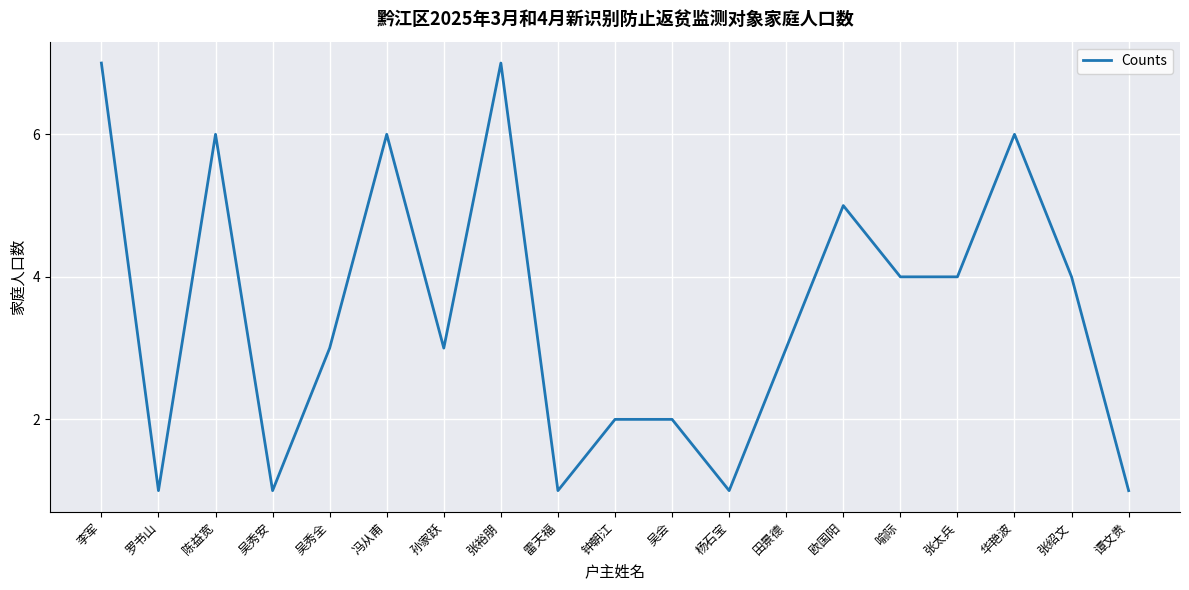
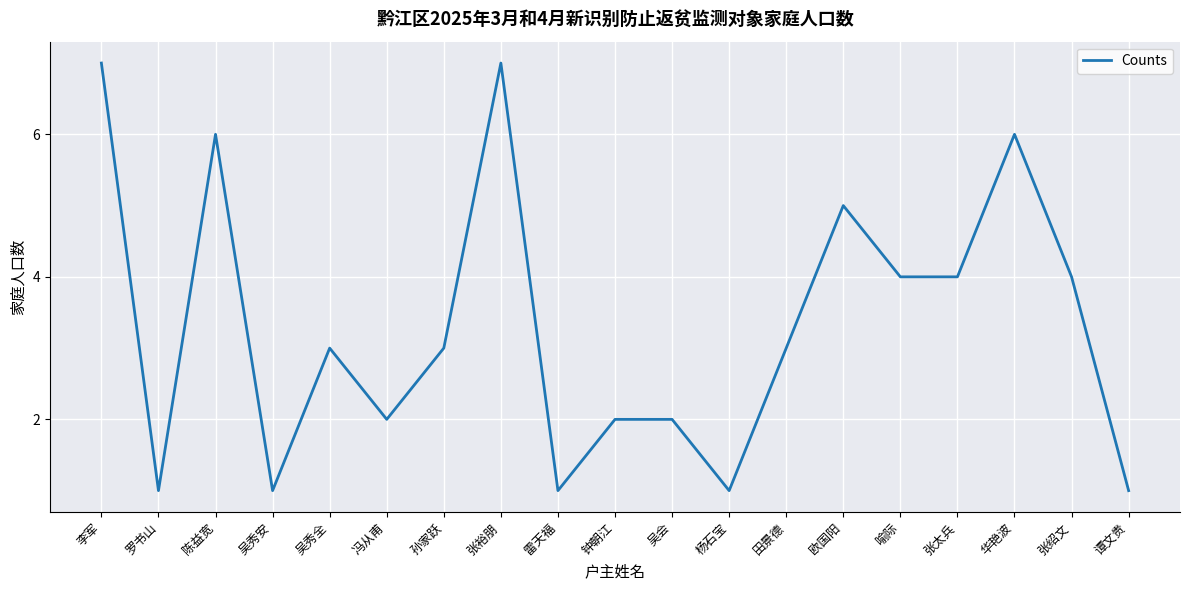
冯从甫: 6 -> 2
